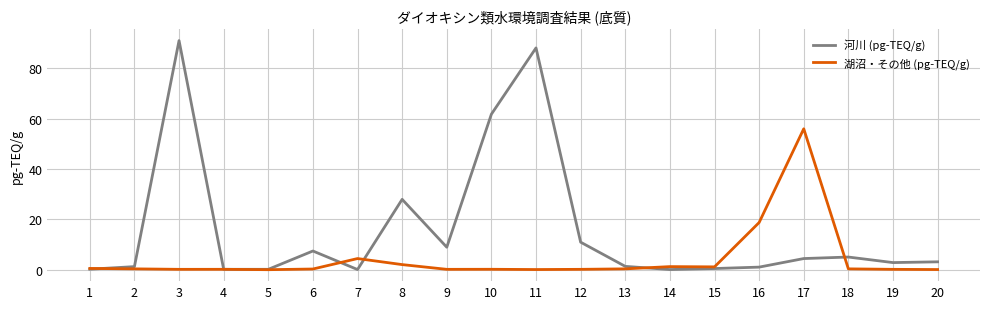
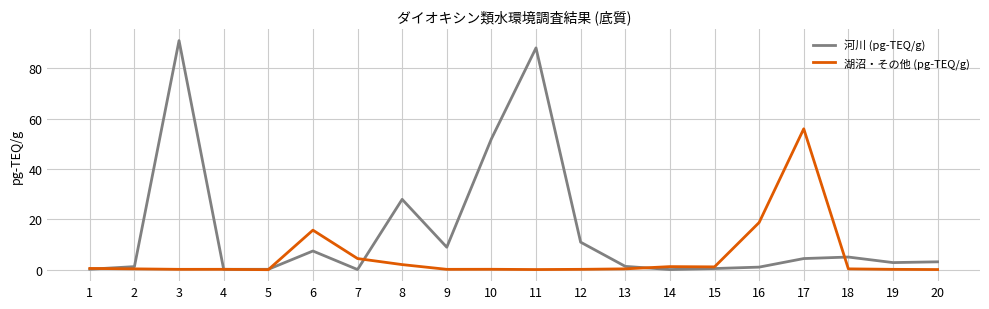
湖沼・その他 (pg-TEQ/g), 6: 0 -> 16
河川 (pg-TEQ/g), 10: 62 -> 52
